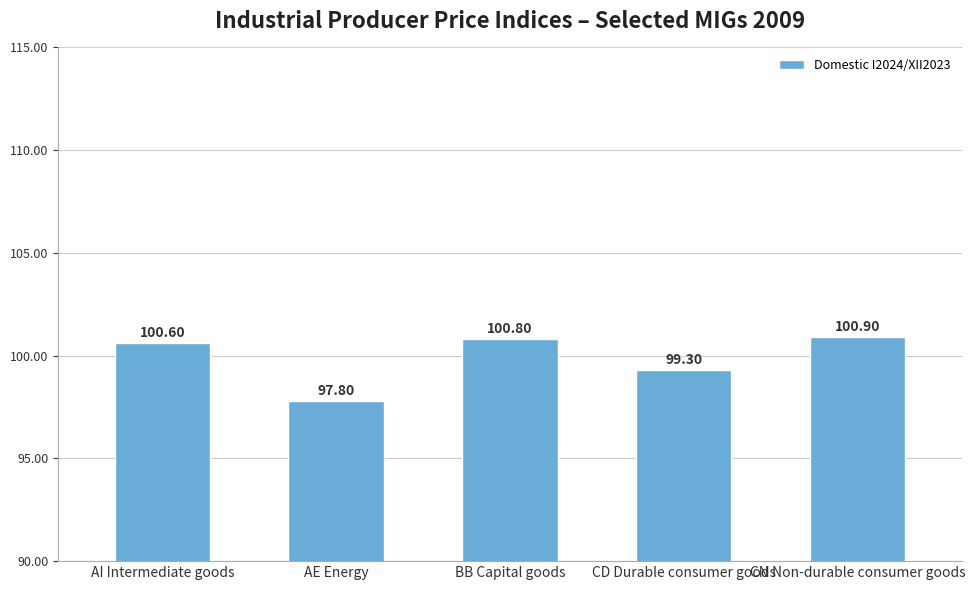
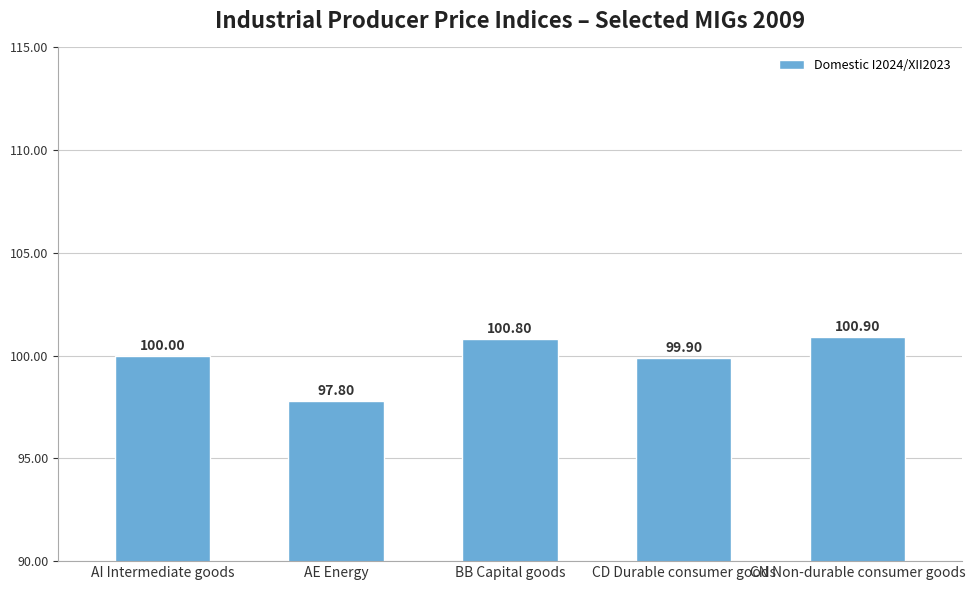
AI Intermediate goods: 100.60 -> 100.00
CD Durable consumer goods: 99.30 -> 99.90
